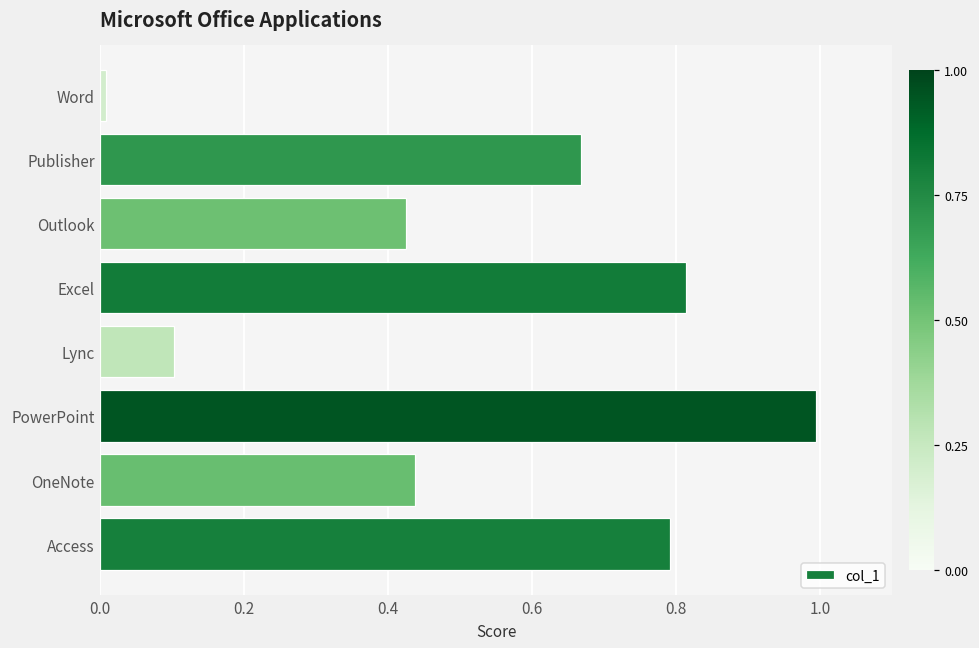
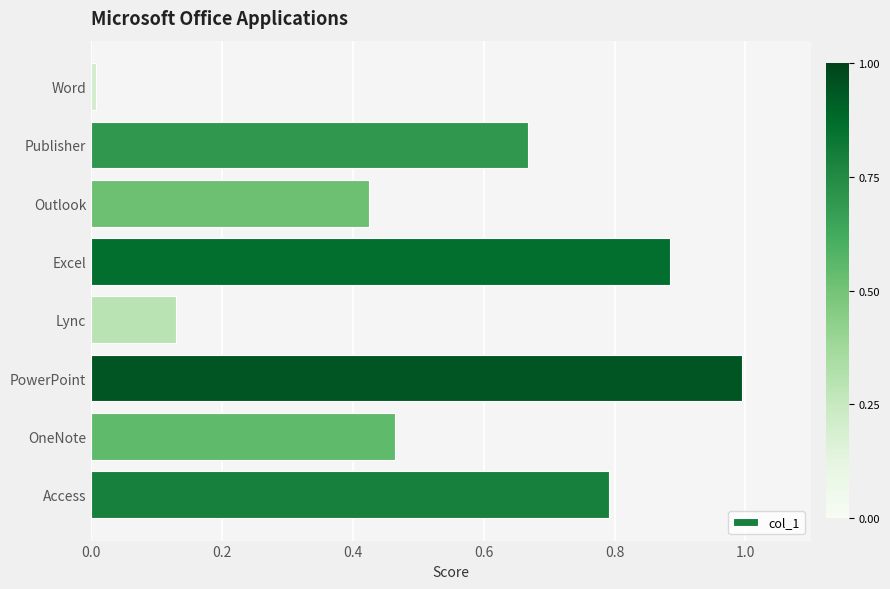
Excel: 0.81 -> 0.89
Lync: 0.10 -> 0.13
OneNote: 0.44 -> 0.46
